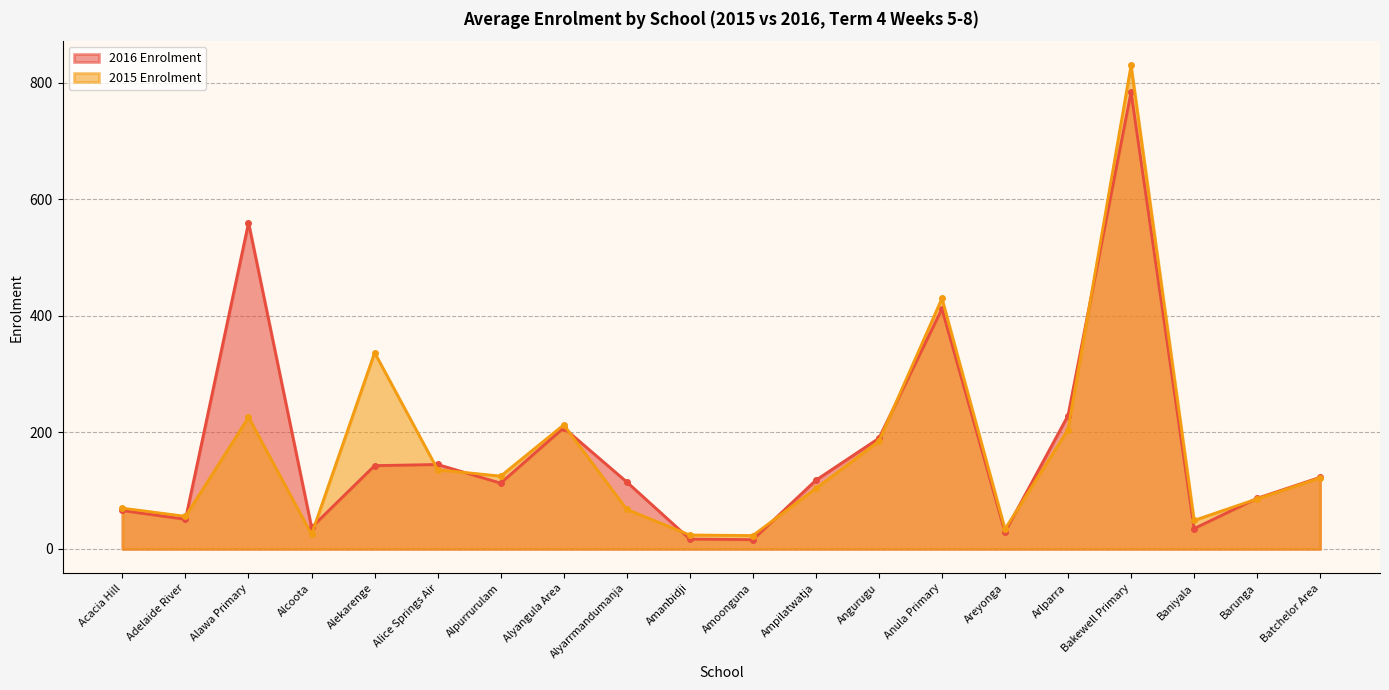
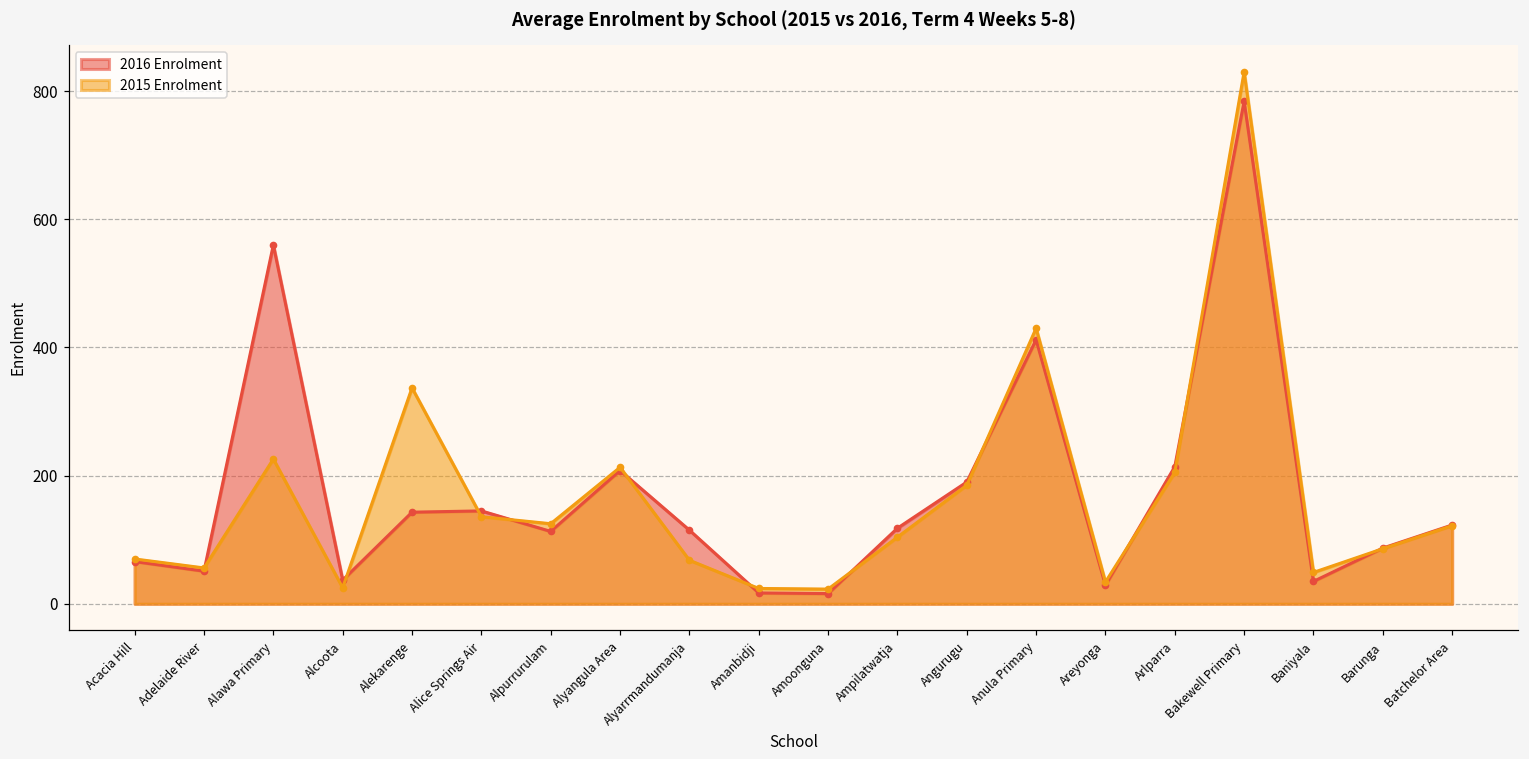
2016 Enrolment, Arlparra: 230 -> 210
